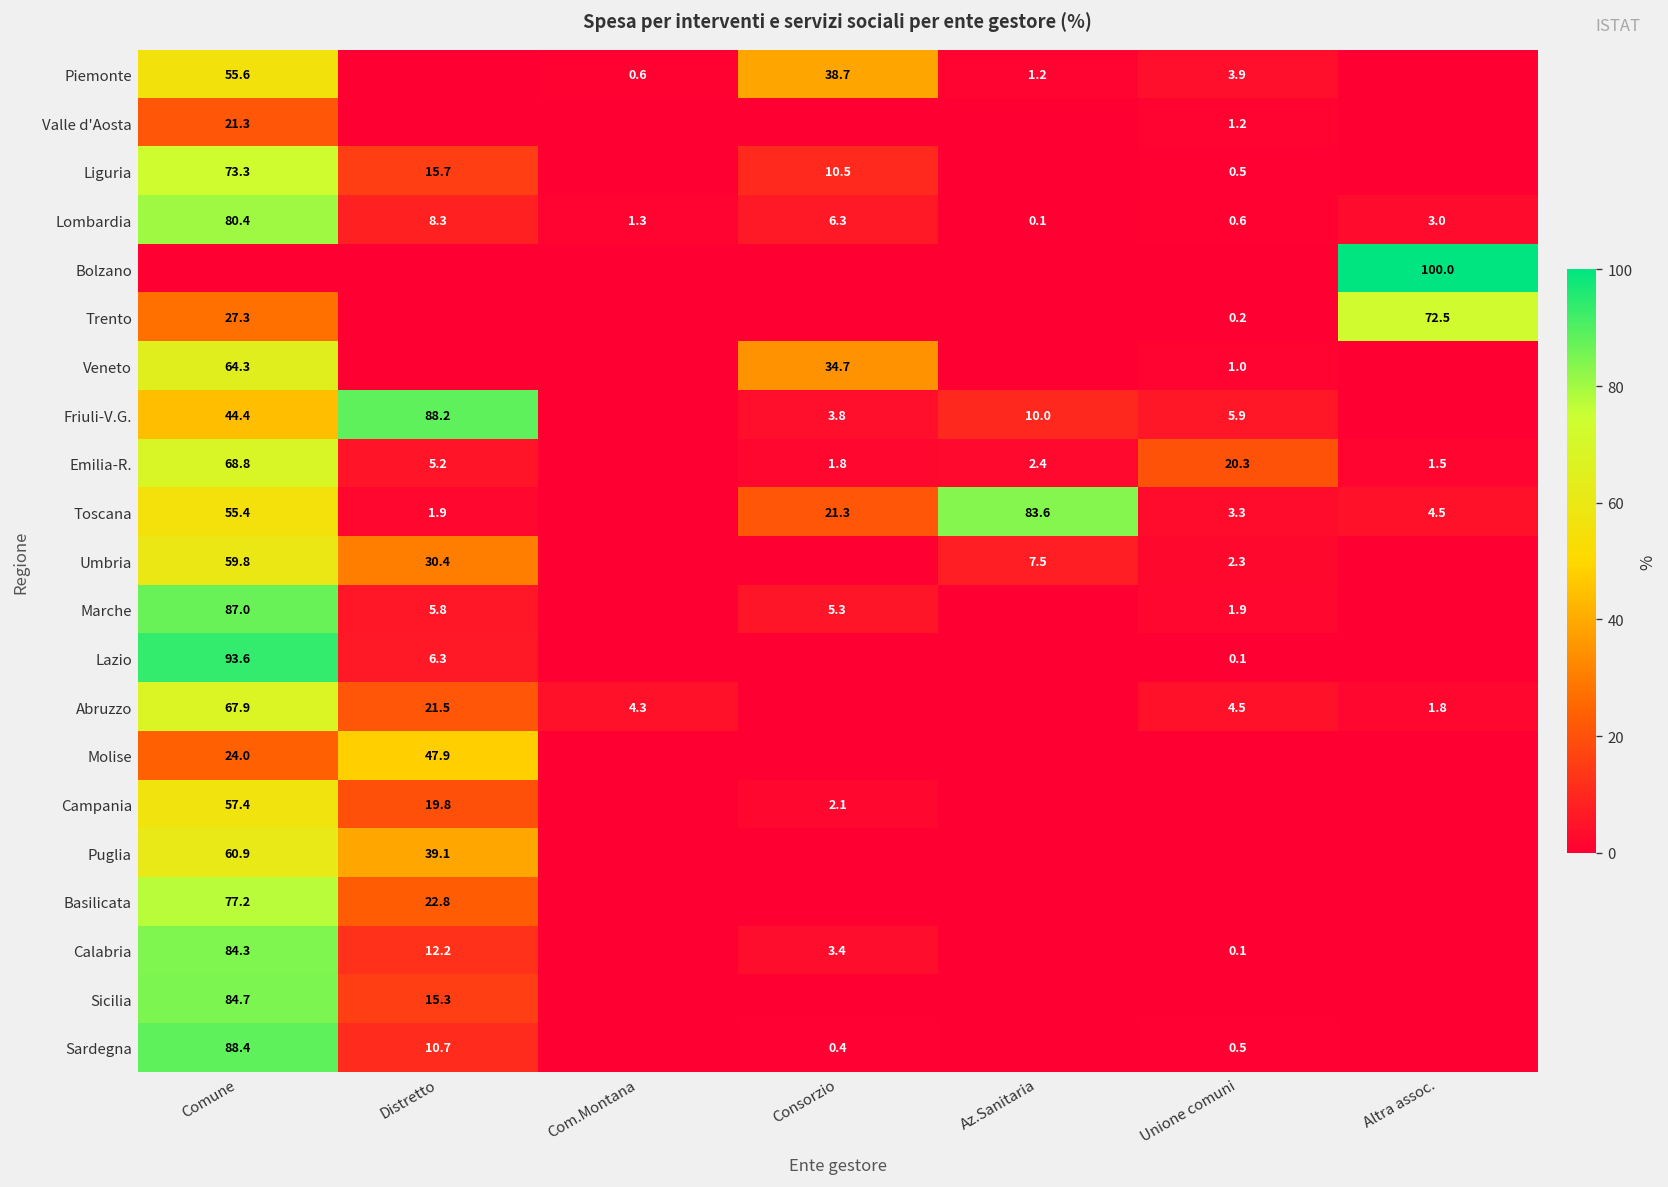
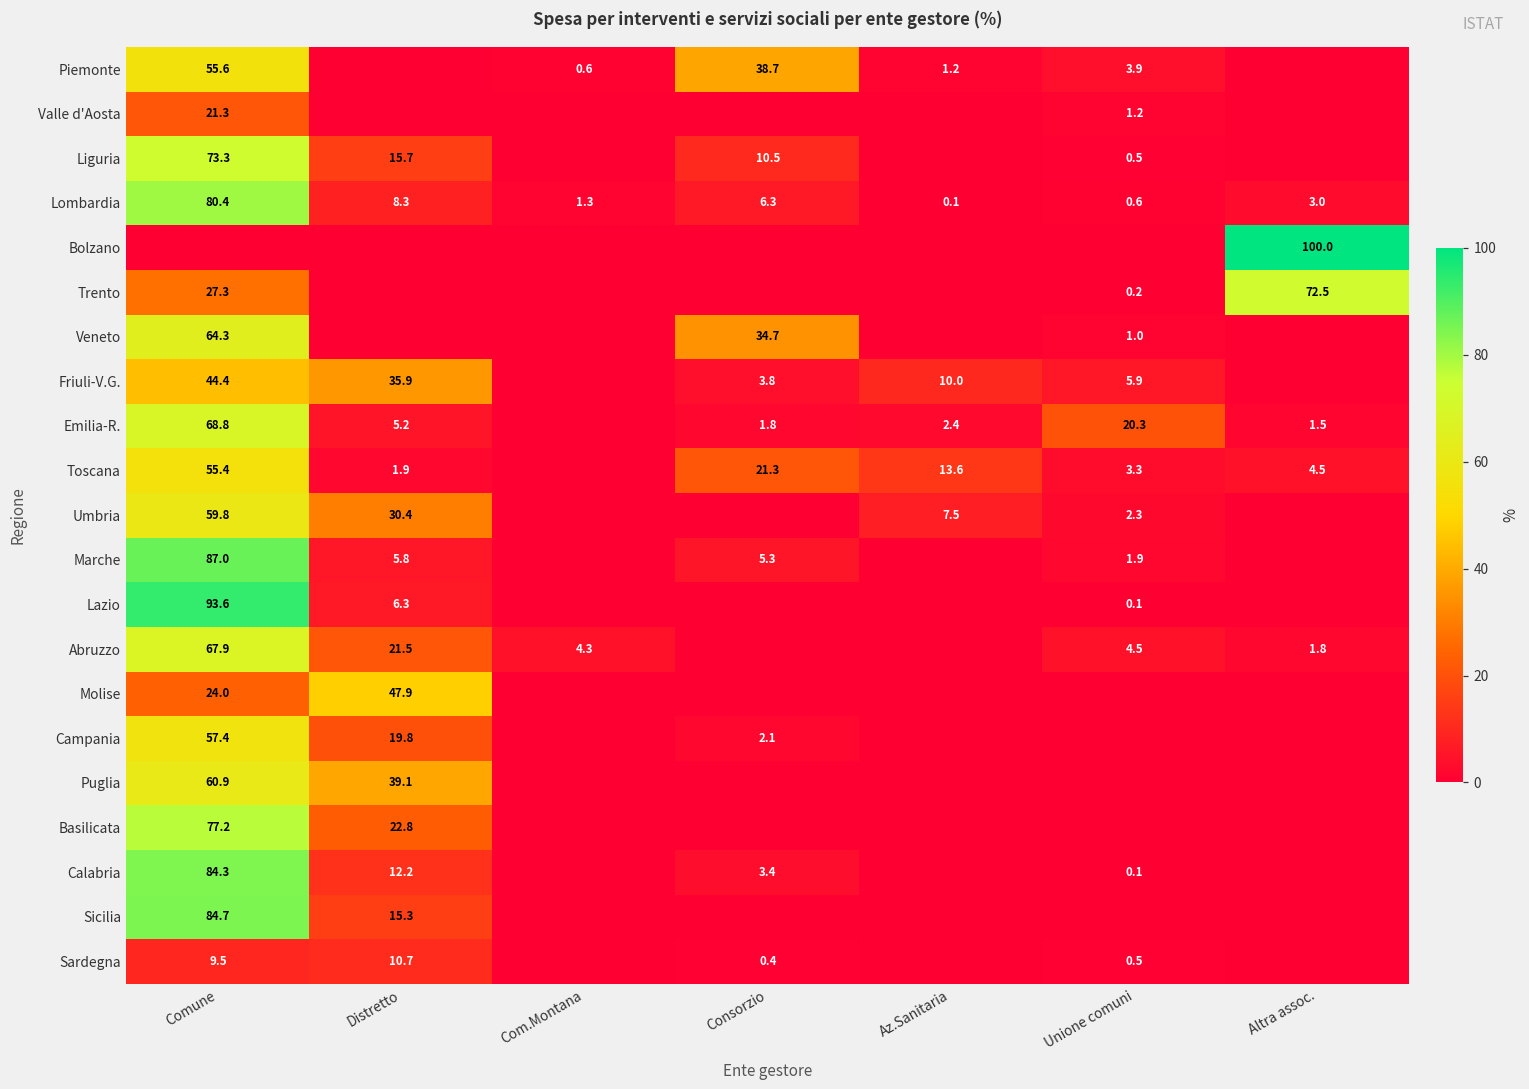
Friuli-V.G., Distretto: 88.2 -> 35.9
Toscana, Az.Sanitaria: 83.6 -> 13.6
Sardegna, Comune: 88.4 -> 9.5
